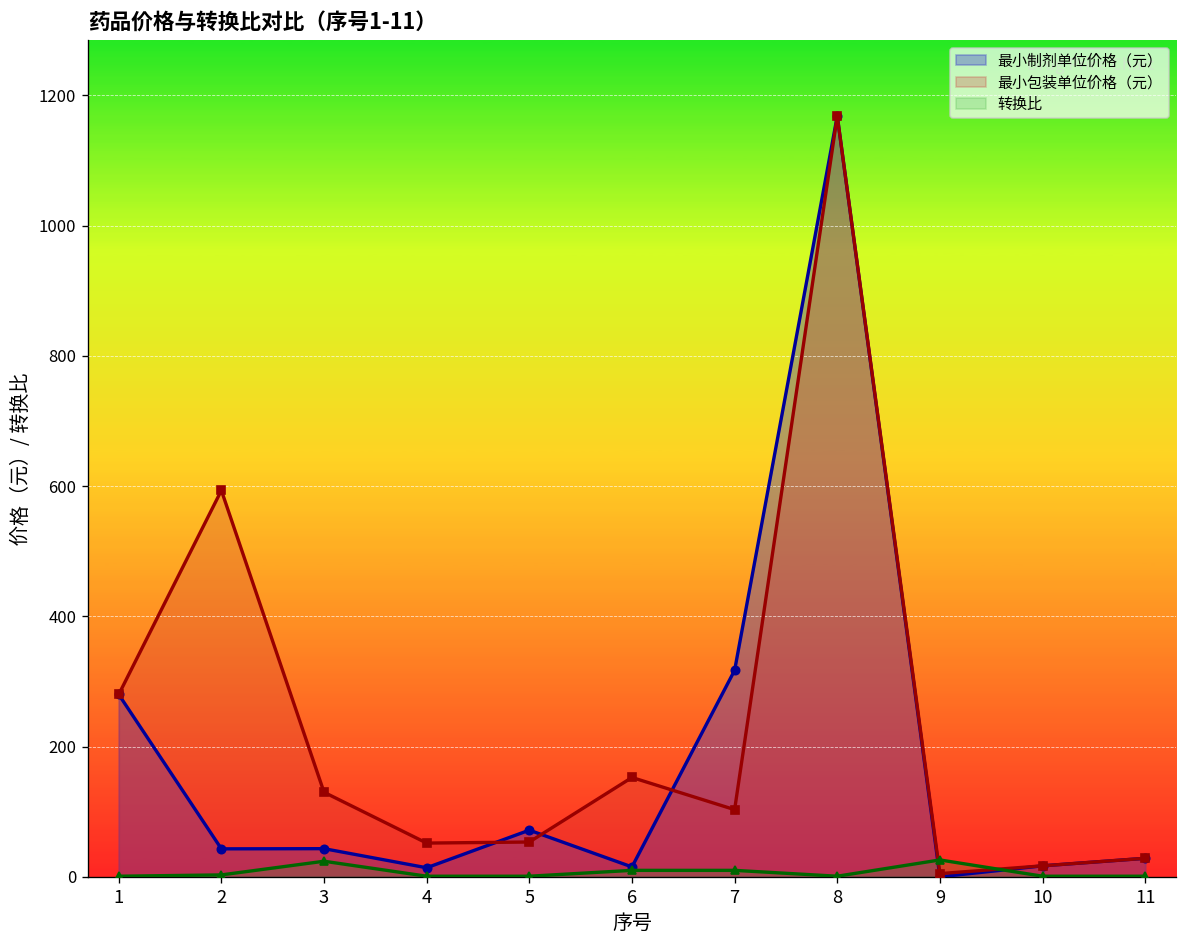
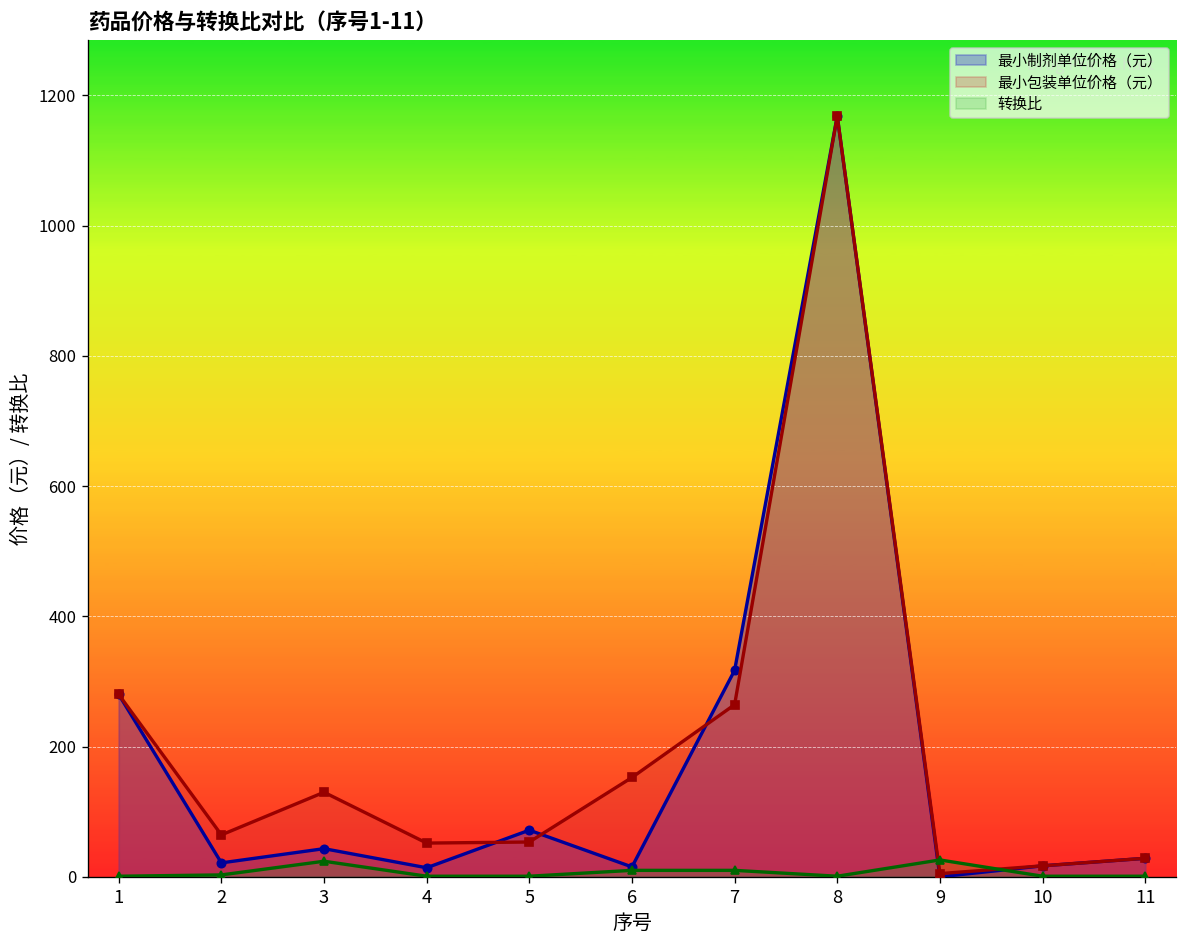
最小制剂单位价格（元）, 2: 40 -> 20
最小包装单位价格（元）, 2: 590 -> 60
最小包装单位价格（元）, 7: 100 -> 260
